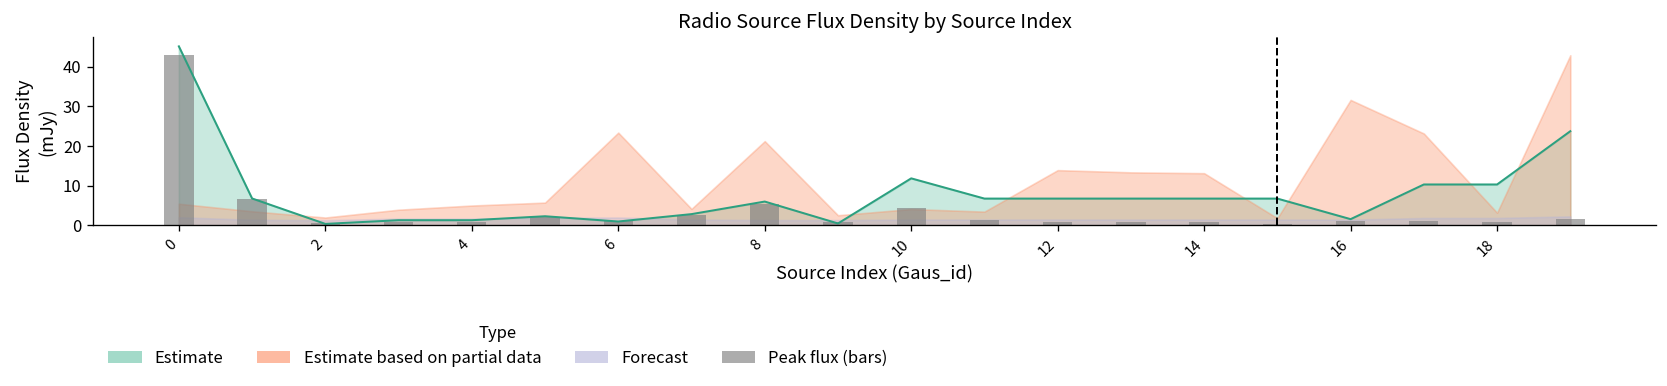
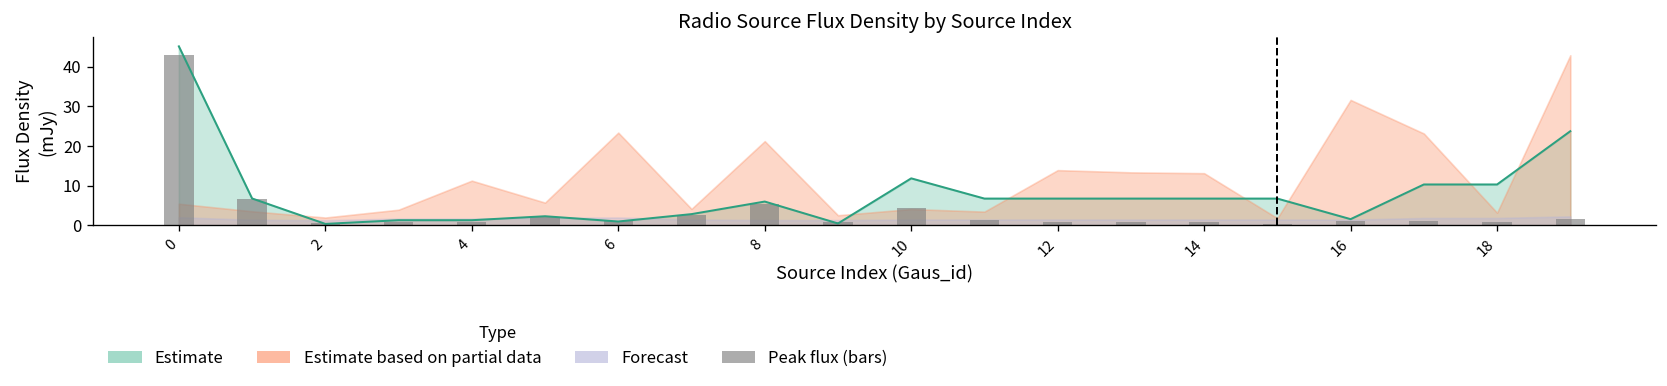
Estimate based on partial data, 4: 5 -> 11
